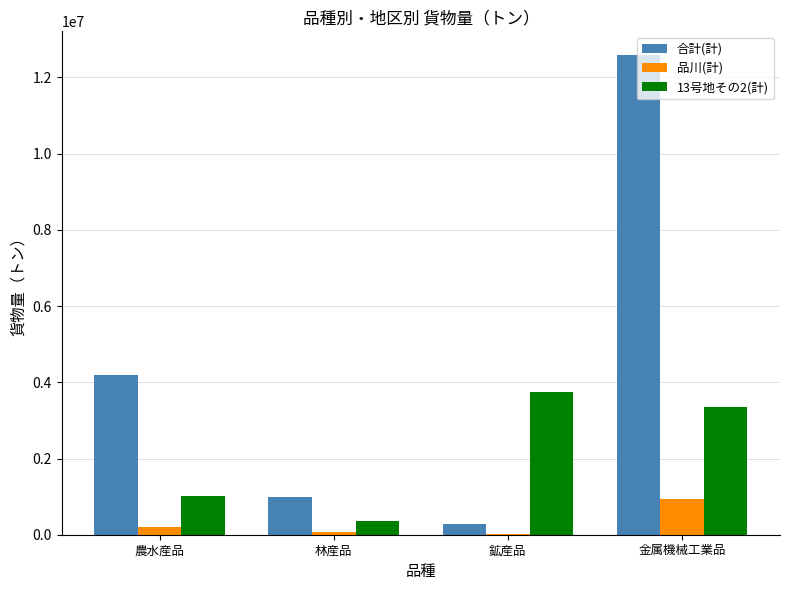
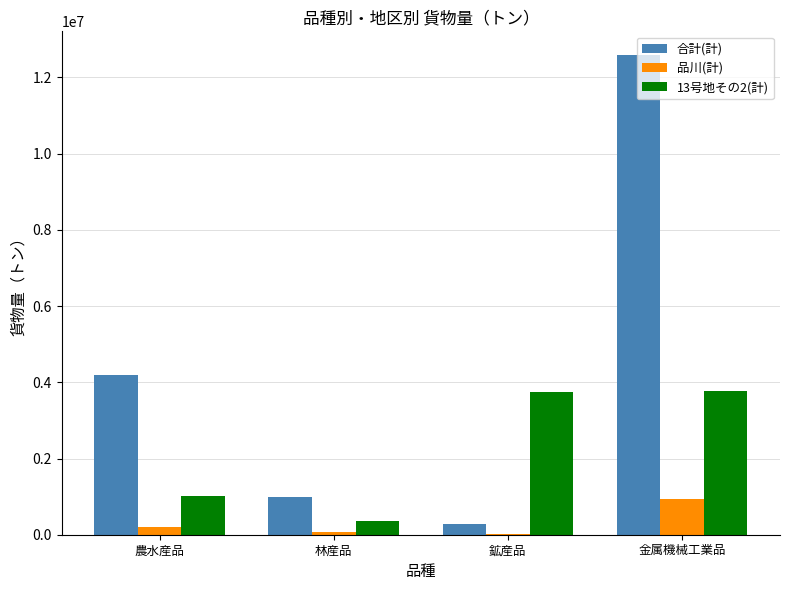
13号地その2(計), 金属機械工業品: 3400000 -> 3800000
